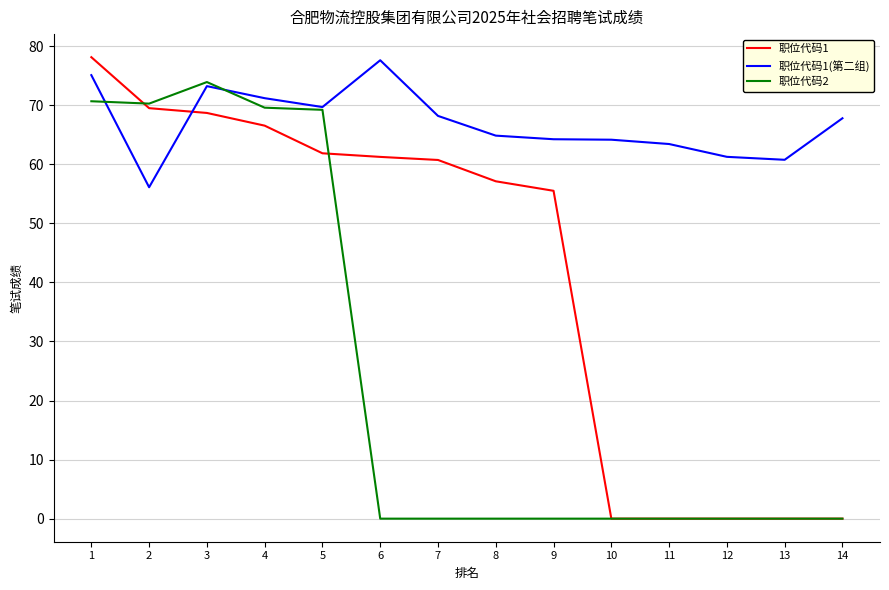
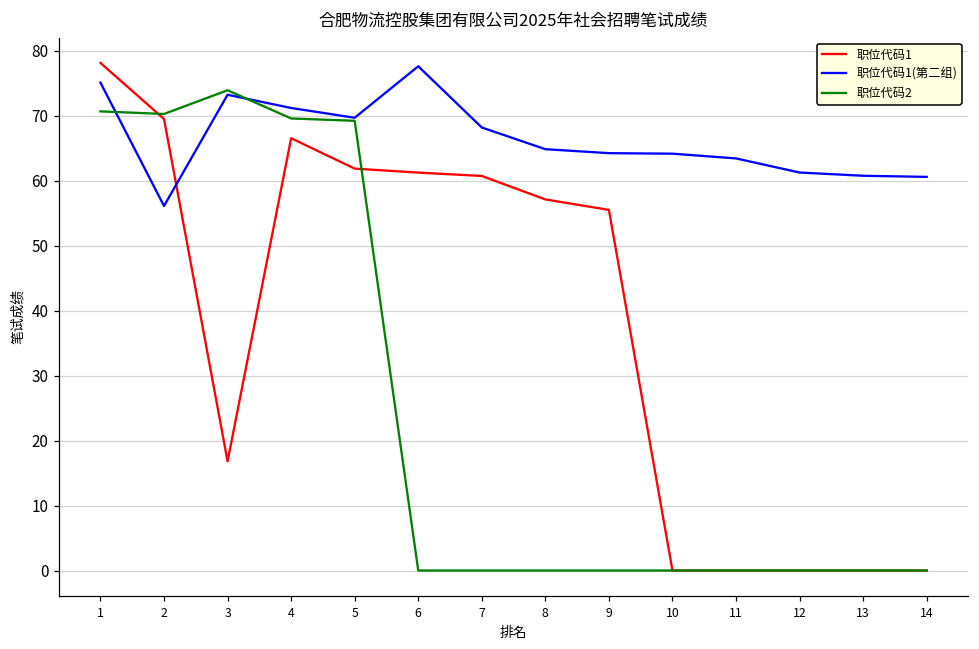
职位代码1, 3: 69 -> 17
职位代码1(第二组), 14: 68 -> 61
